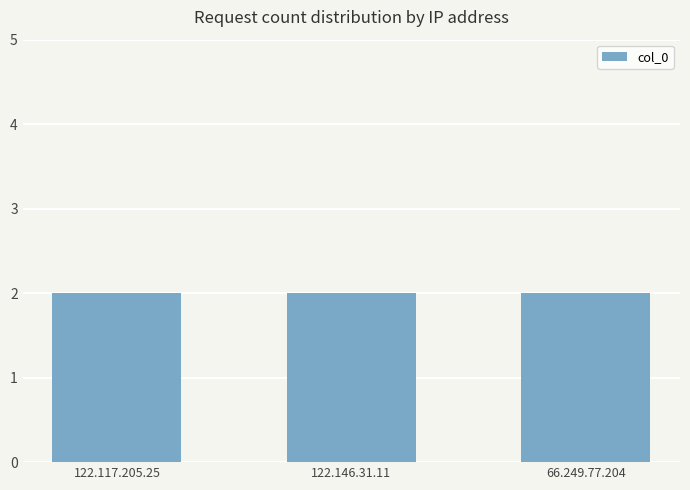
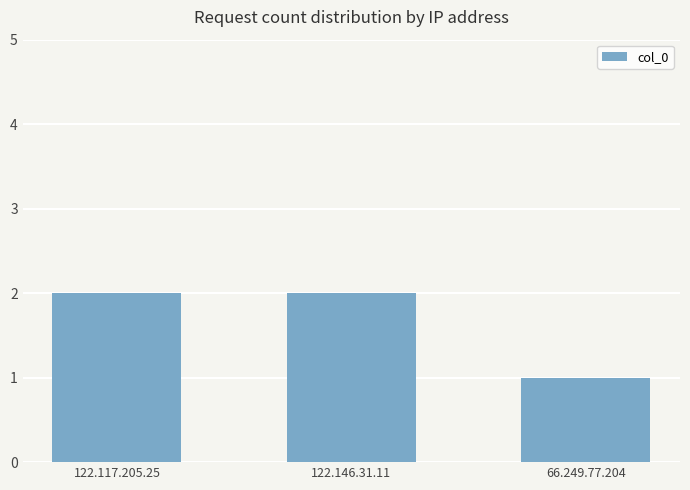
66.249.77.204: 2 -> 1
